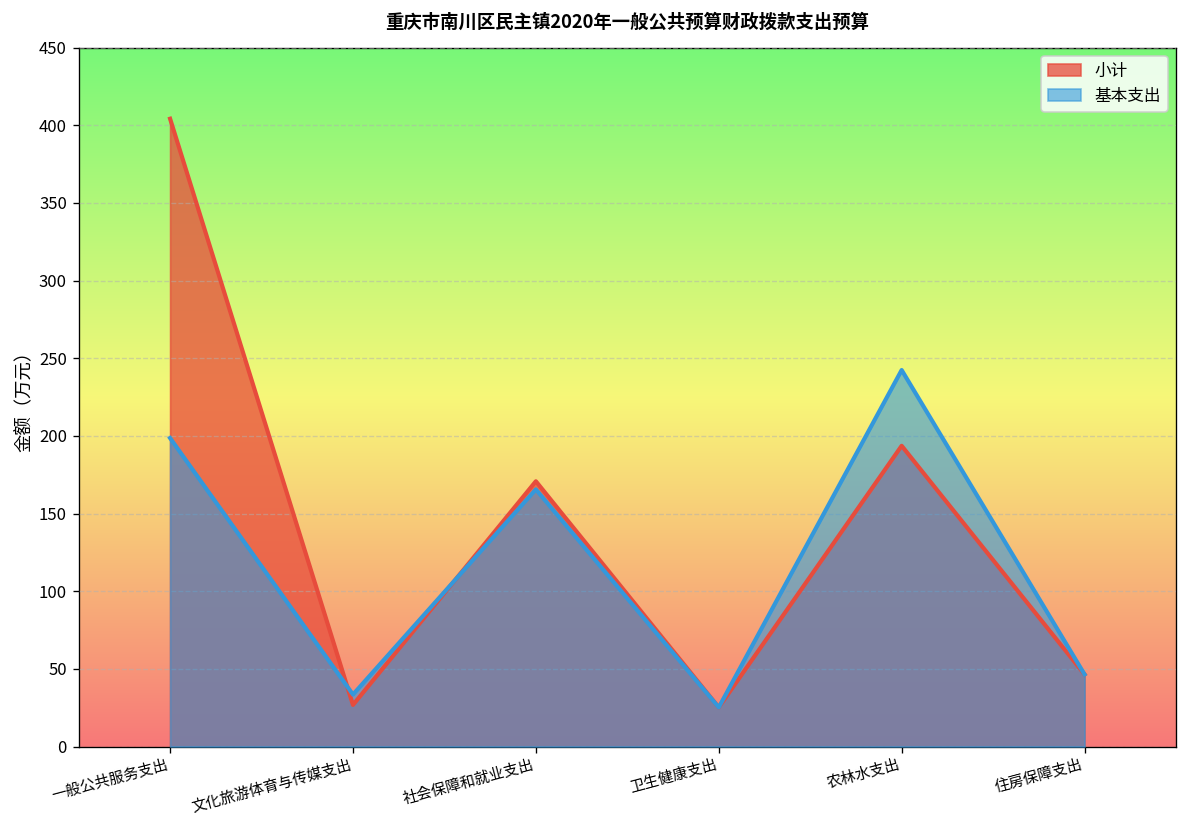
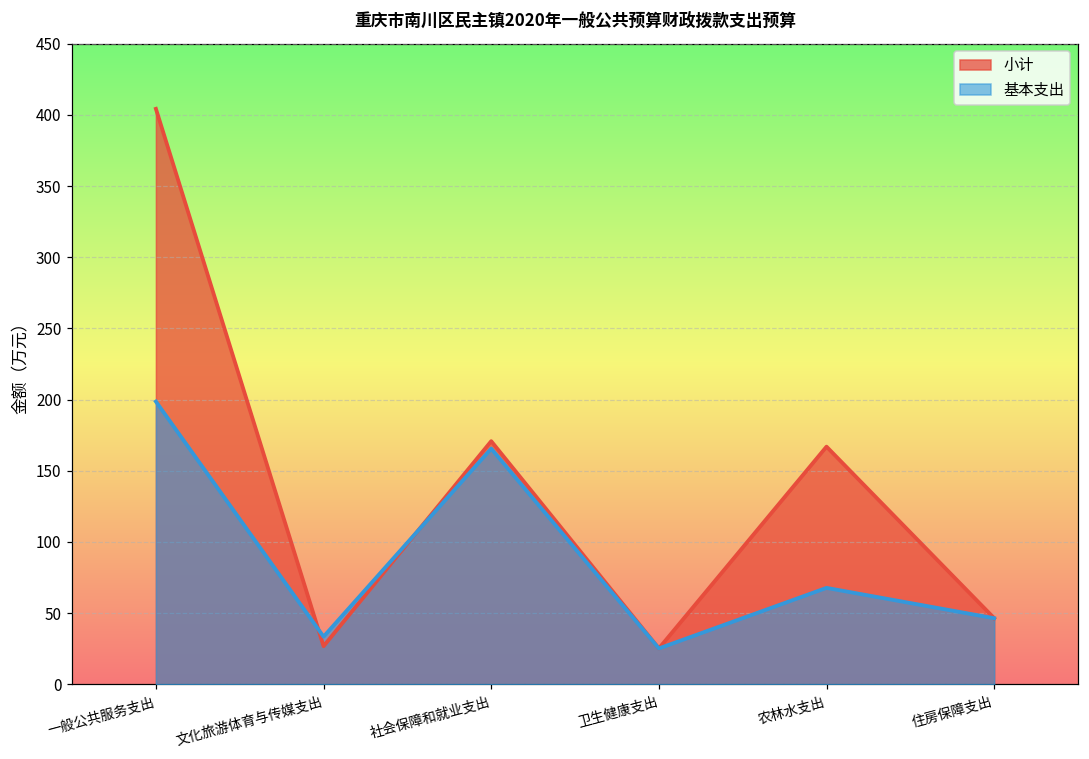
小计, 农林水支出: 194 -> 167
基本支出, 农林水支出: 242 -> 68
